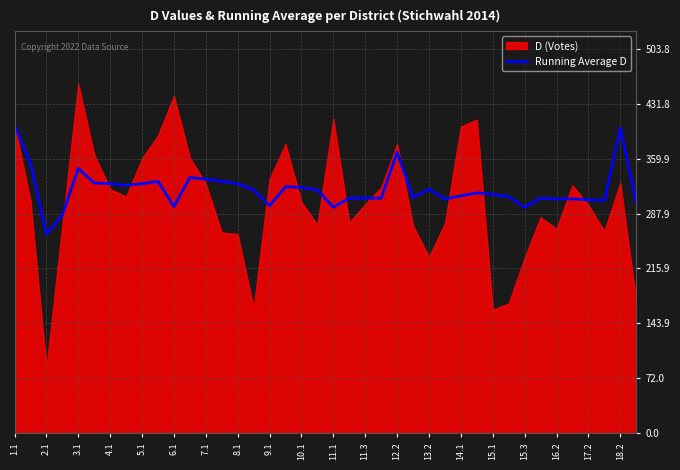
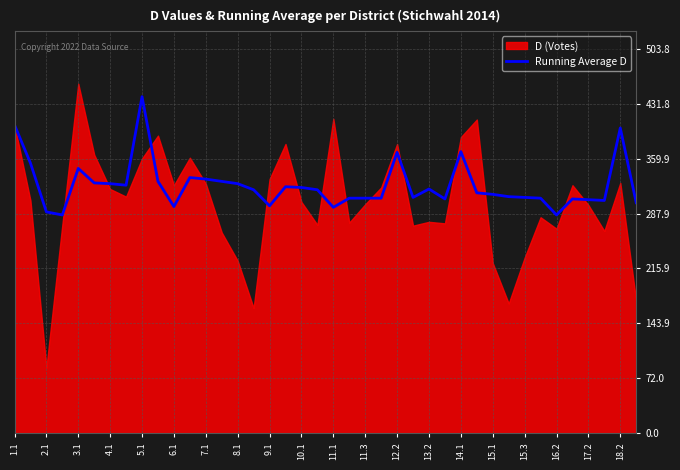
Running Average D, 2.1: 260 -> 290
Running Average D, 5.1: 330 -> 440
D (Votes), 6.1: 440 -> 330
D (Votes), 8.1: 260 -> 230
D (Votes), 13.2: 230 -> 280
Running Average D, 14.1: 310 -> 370
D (Votes), 14.1: 400 -> 390
D (Votes), 15.1: 160 -> 220
Running Average D, 15.3: 300 -> 310
Running Average D, 16.2: 310 -> 290
